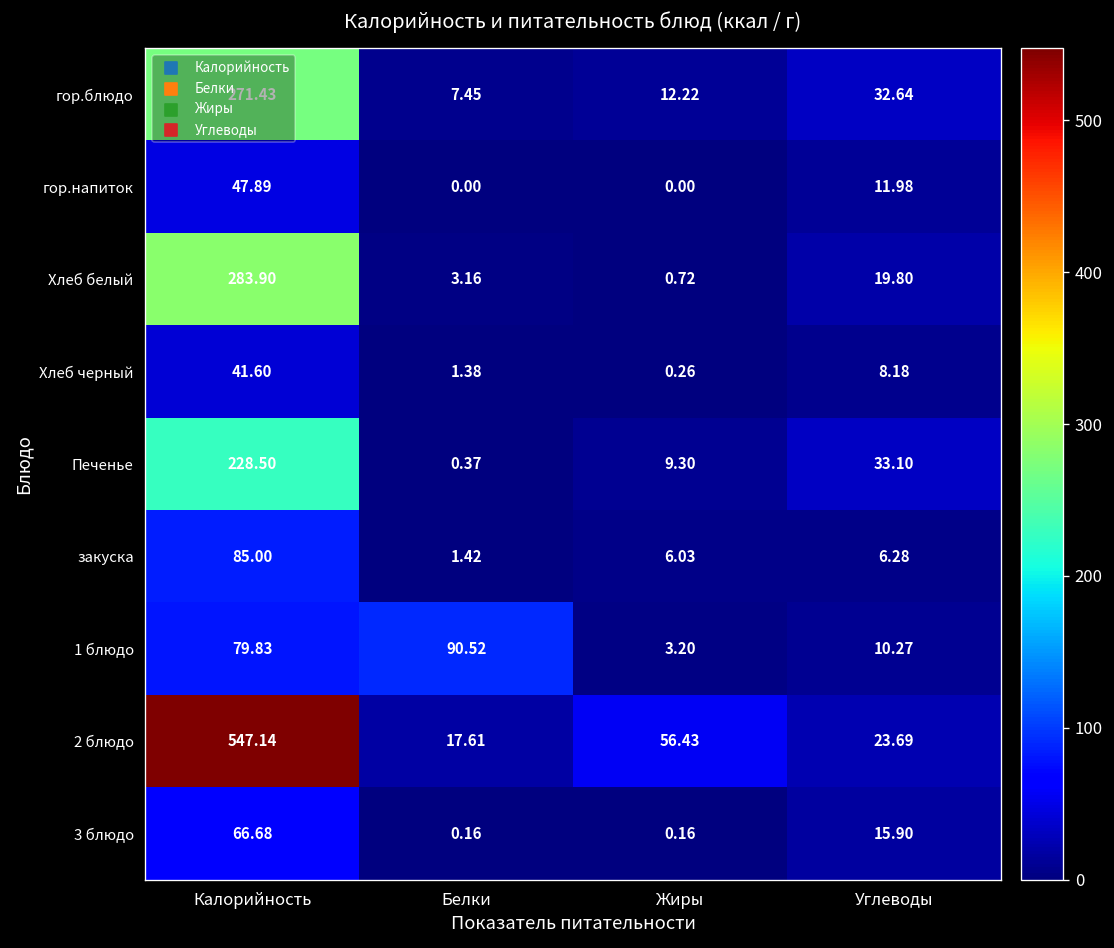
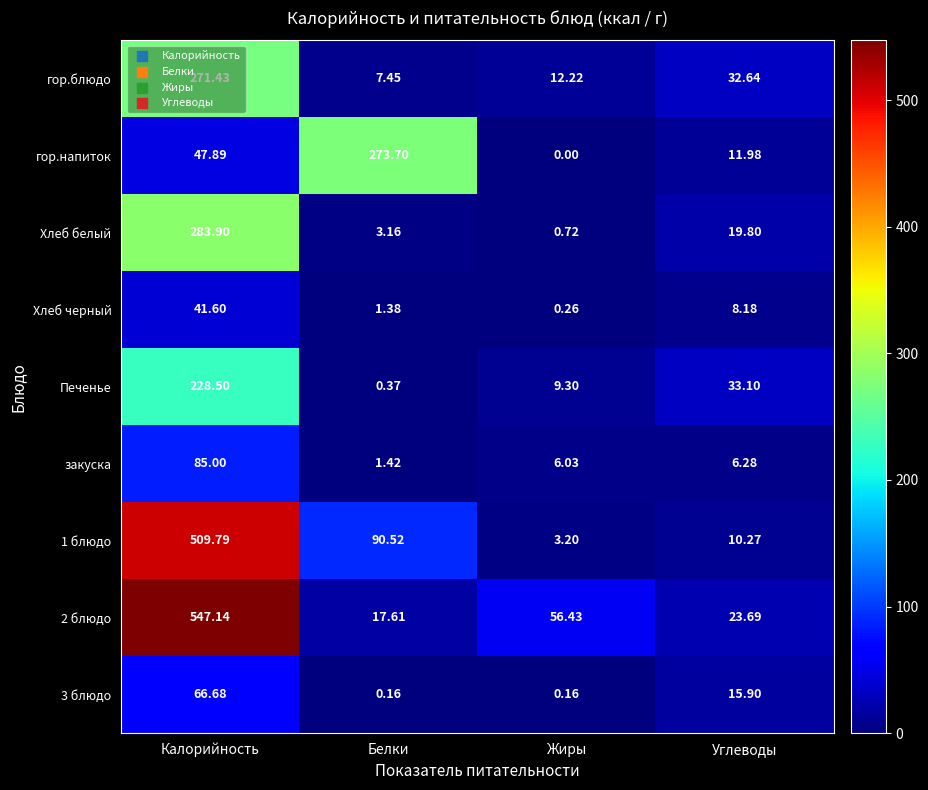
гор.напиток, Белки: 0.00 -> 273.70
1 блюдо, Калорийность: 79.83 -> 509.79
